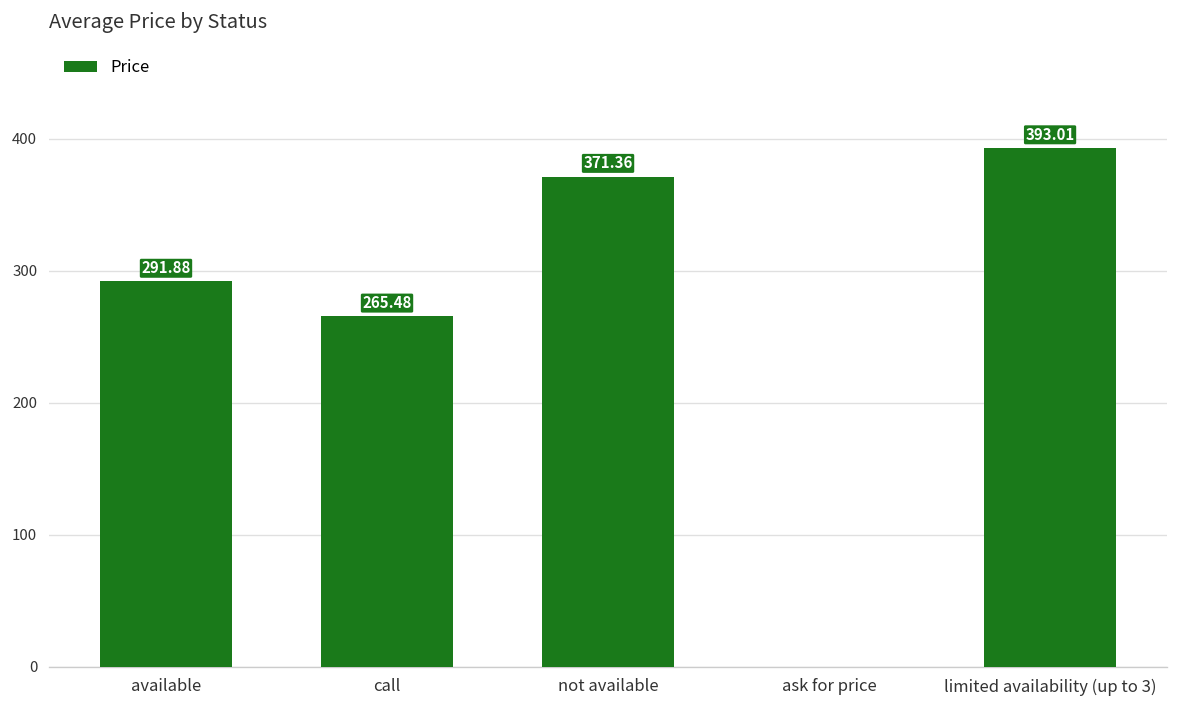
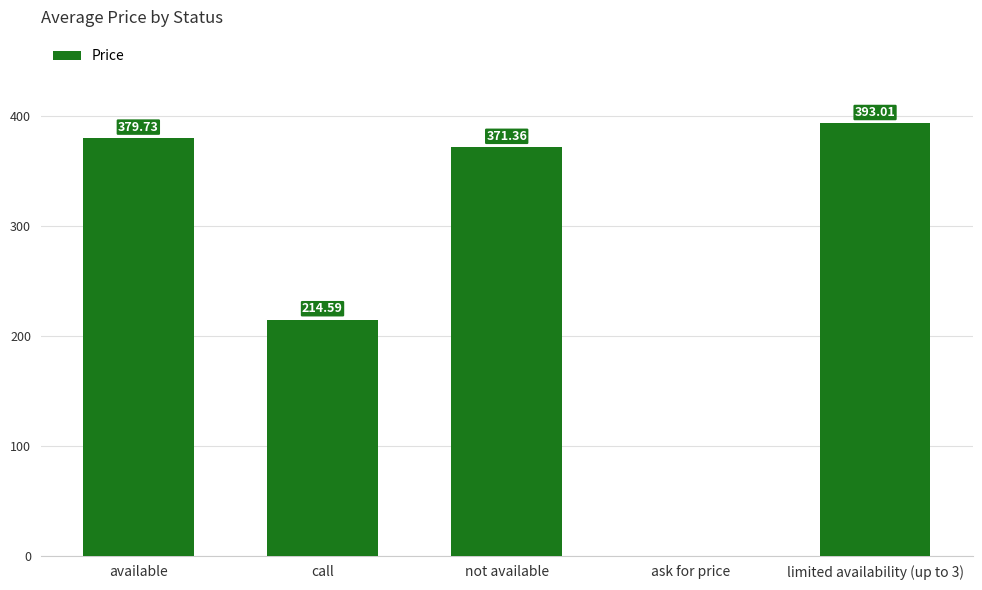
available: 291.88 -> 379.73
call: 265.48 -> 214.59
